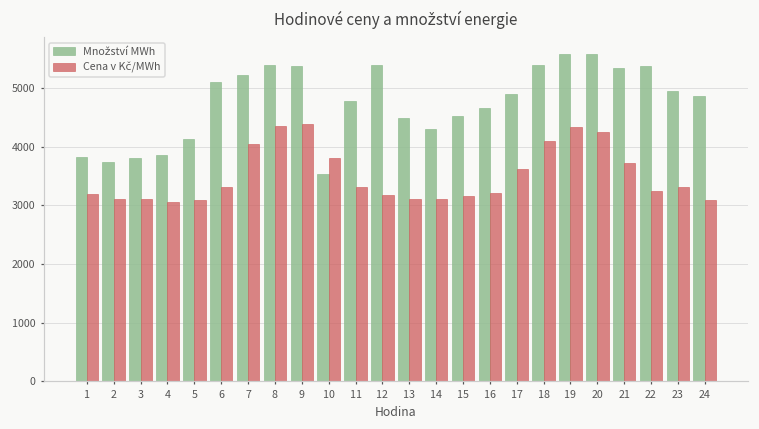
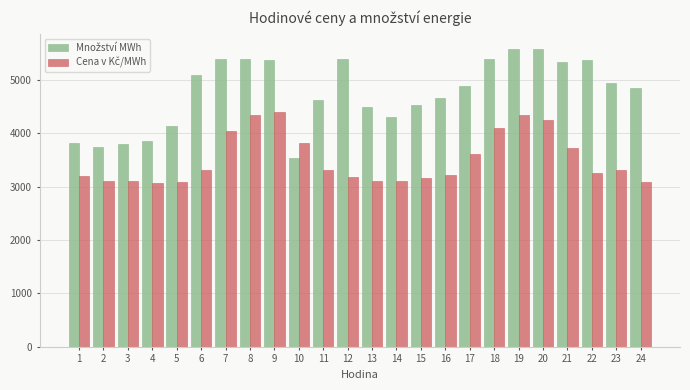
Množství MWh, 7: 5200 -> 5400
Množství MWh, 11: 4800 -> 4600
